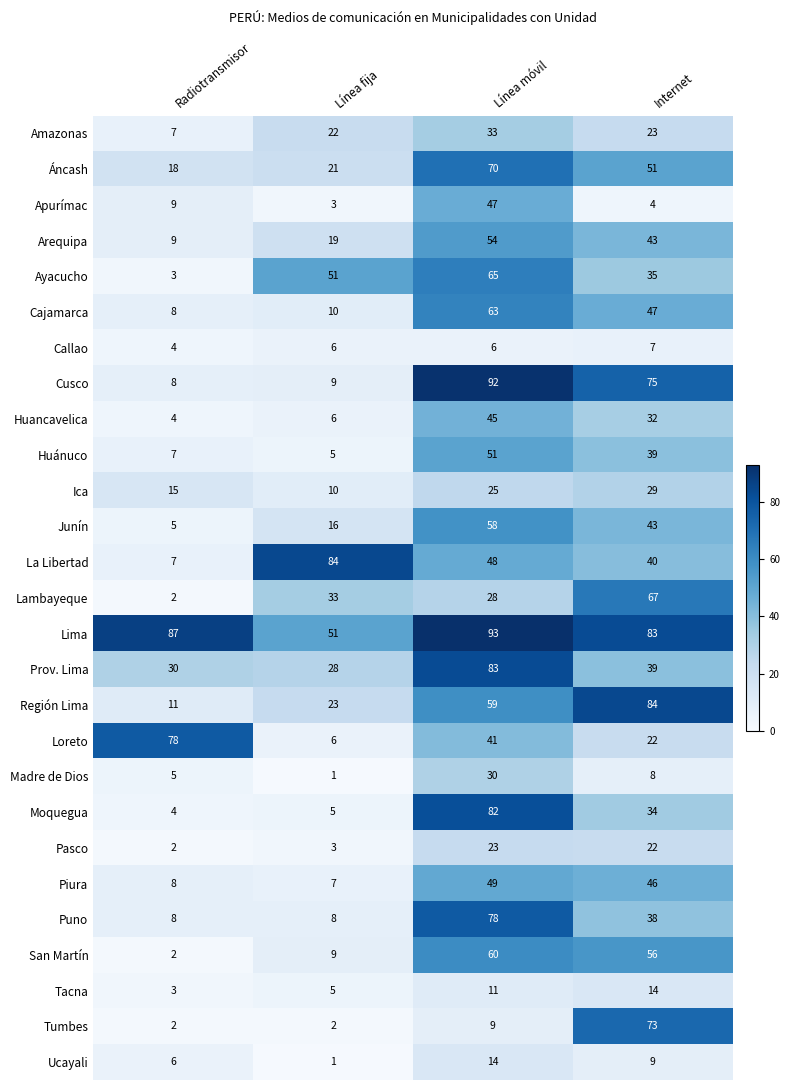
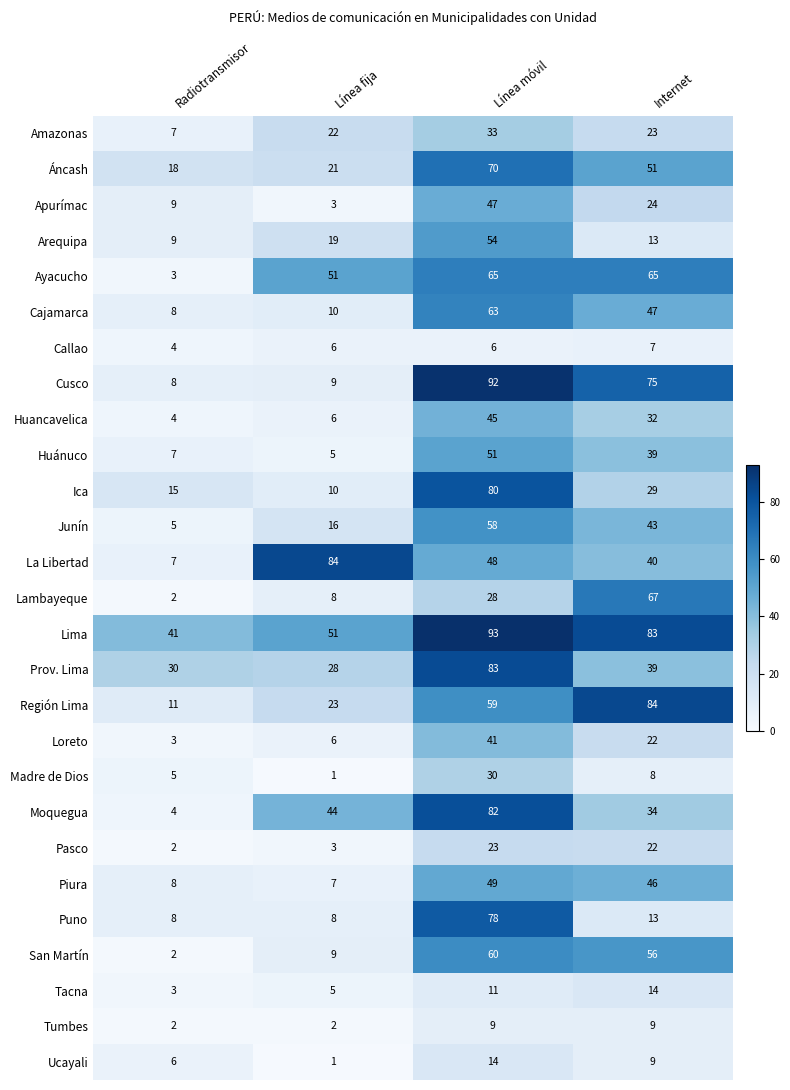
Apurímac, Internet: 4 -> 24
Arequipa, Internet: 43 -> 13
Ayacucho, Internet: 35 -> 65
Ica, Línea móvil: 25 -> 80
Lambayeque, Línea fija: 33 -> 8
Lima, Radiotransmisor: 87 -> 41
Loreto, Radiotransmisor: 78 -> 3
Moquegua, Línea fija: 5 -> 44
Puno, Internet: 38 -> 13
Tumbes, Internet: 73 -> 9
